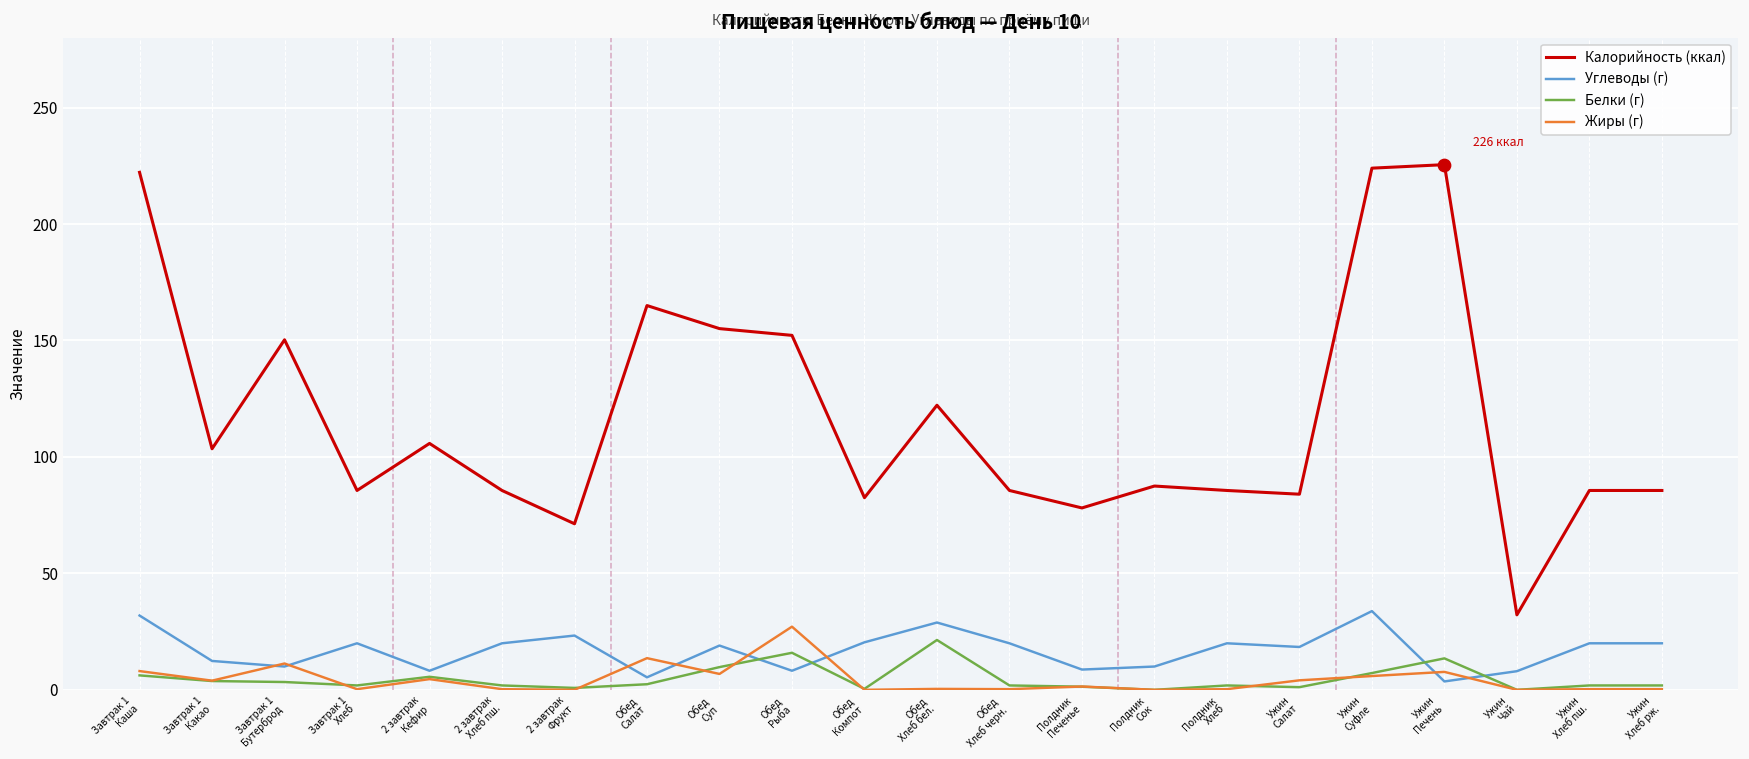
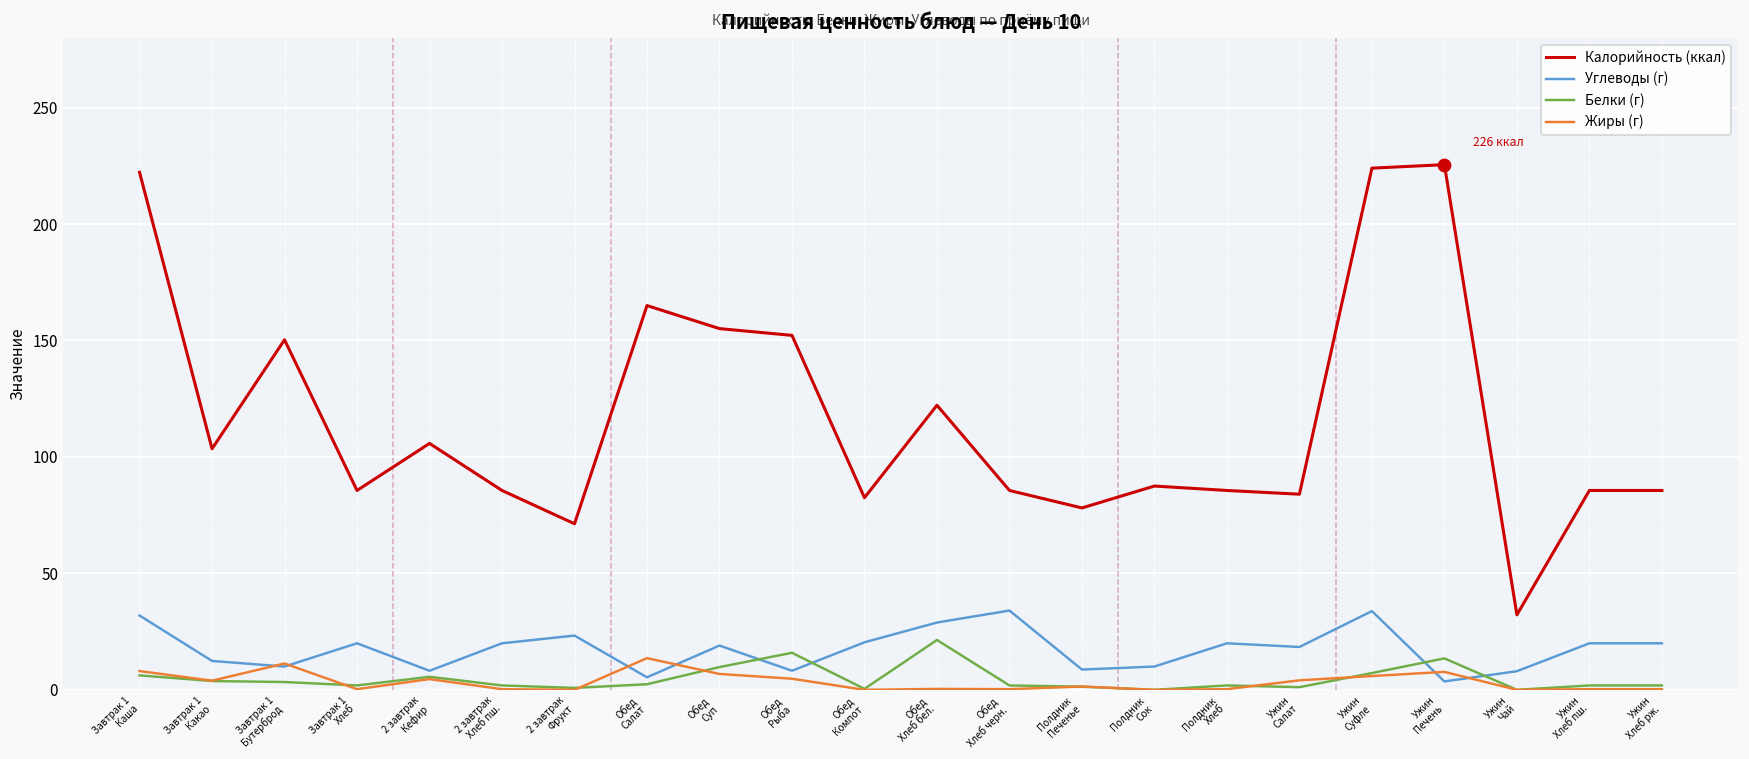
Жиры (г), Обед Рыба: 27 -> 5
Углеводы (г), Обед Хлеб черн.: 20 -> 34
